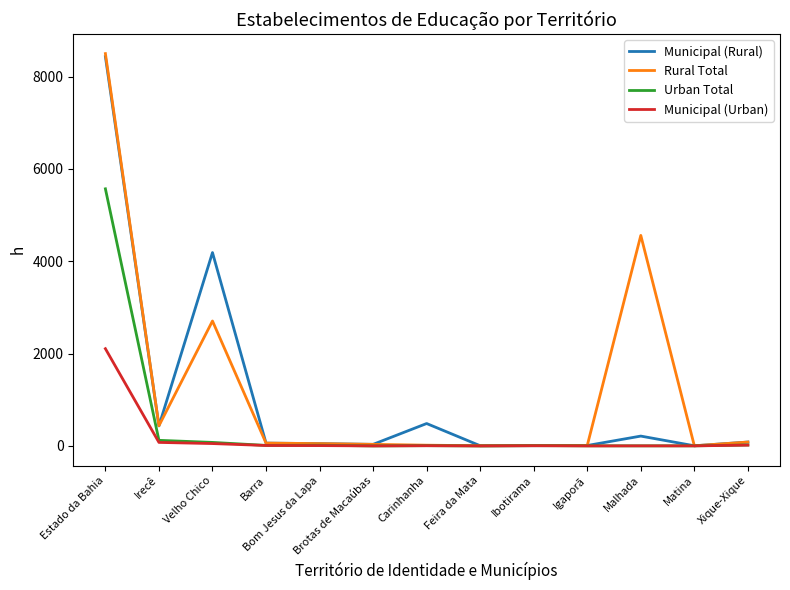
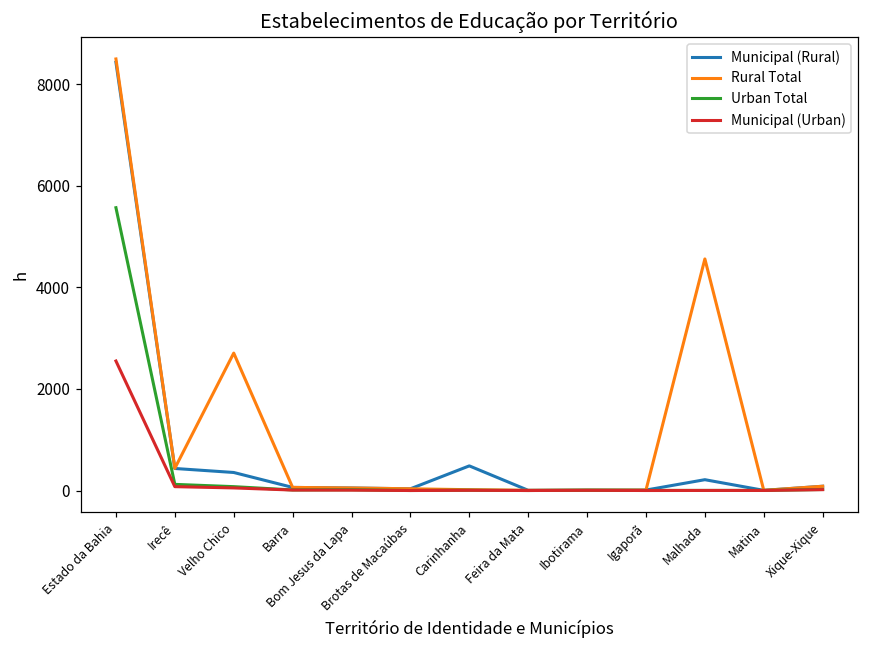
Municipal (Urban), Estado da Bahia: 2100 -> 2600
Municipal (Rural), Velho Chico: 4200 -> 400
